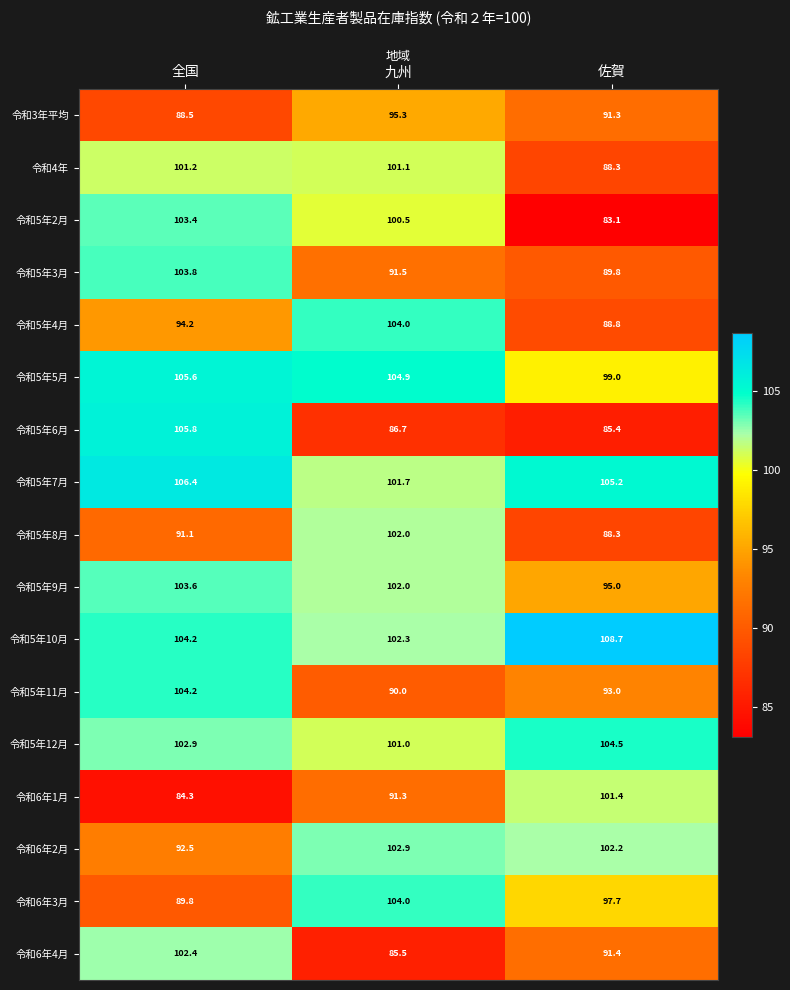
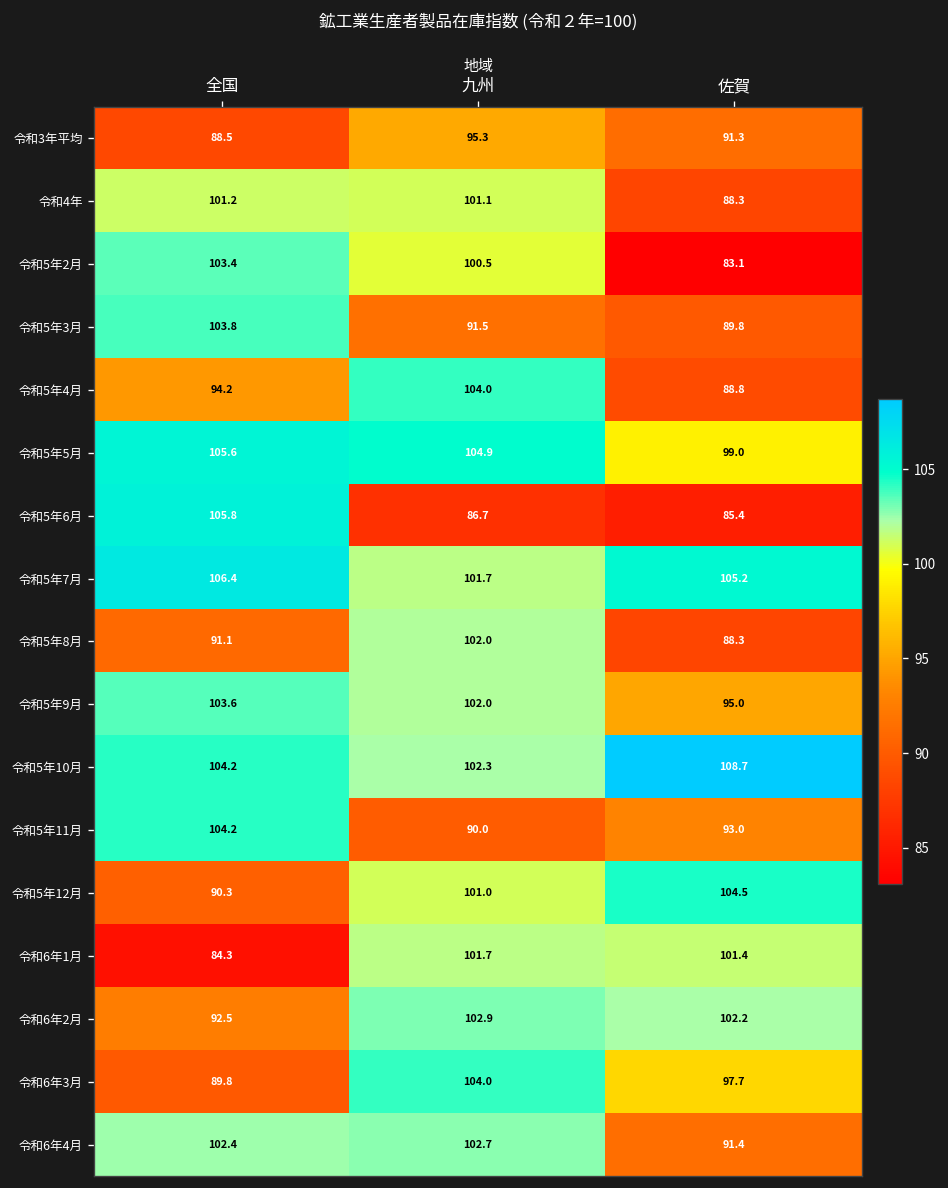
令和5年12月, 全国: 102.9 -> 90.3
令和6年1月, 九州: 91.3 -> 101.7
令和6年4月, 九州: 85.5 -> 102.7
